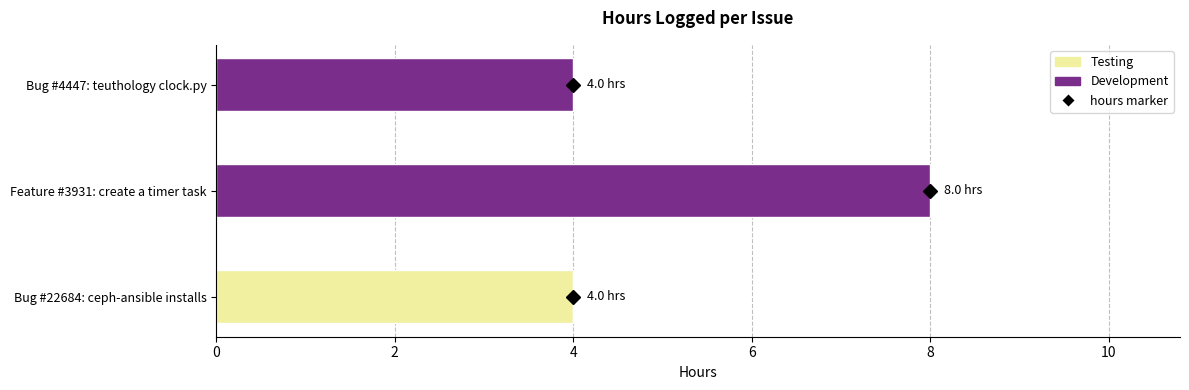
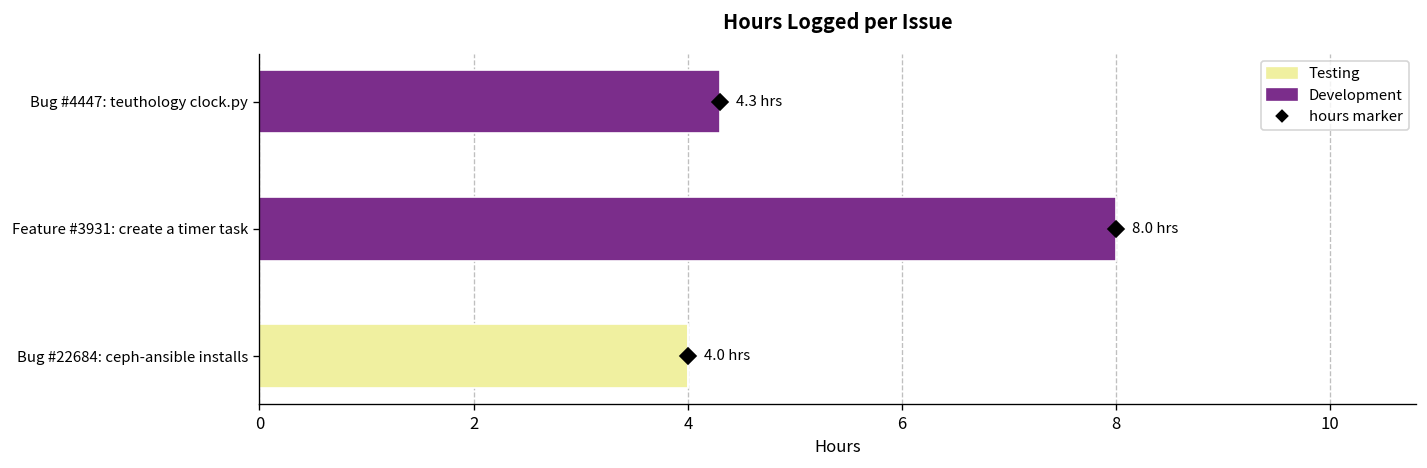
Development, Bug #4447: teuthology clock.py: 4.0 -> 4.3
